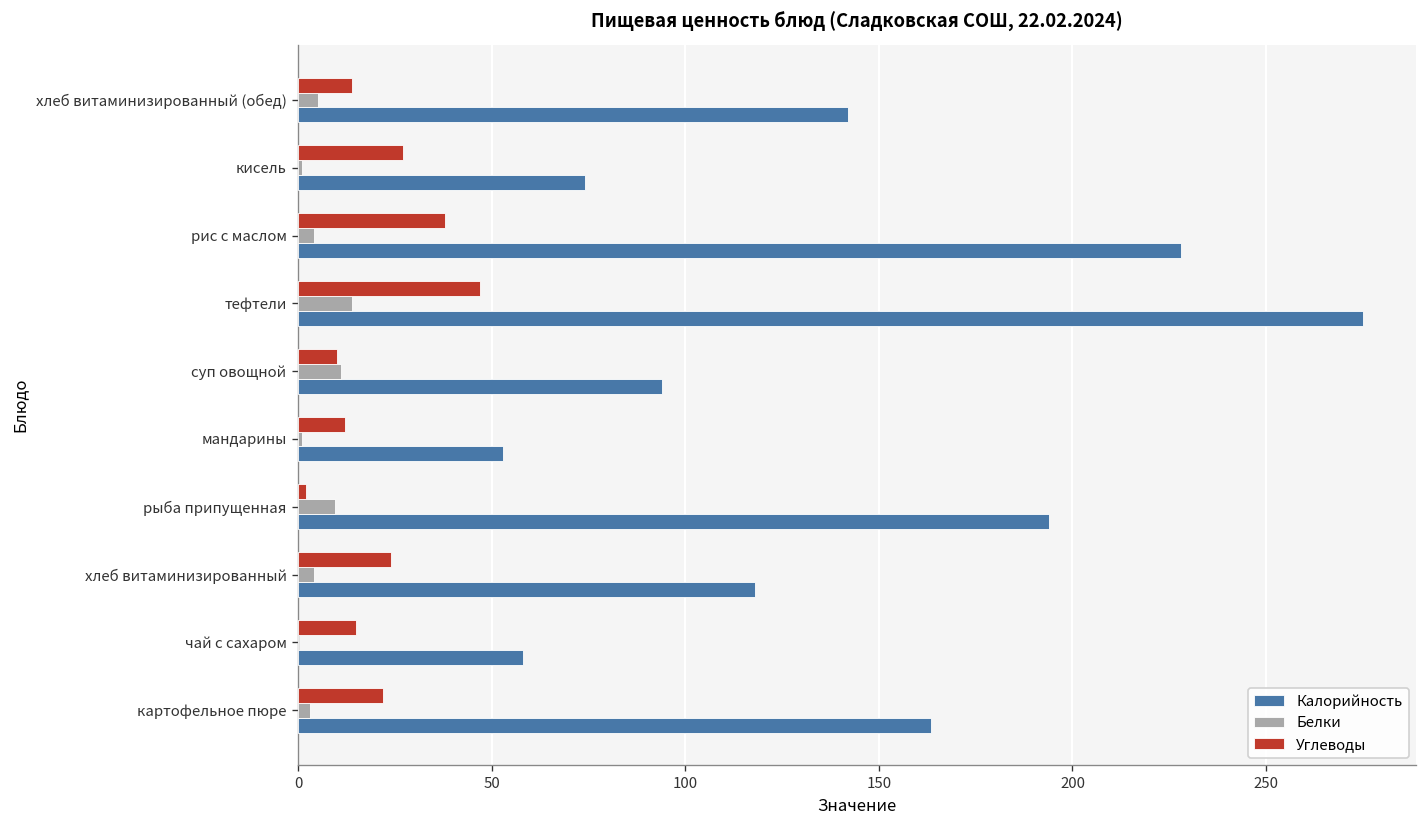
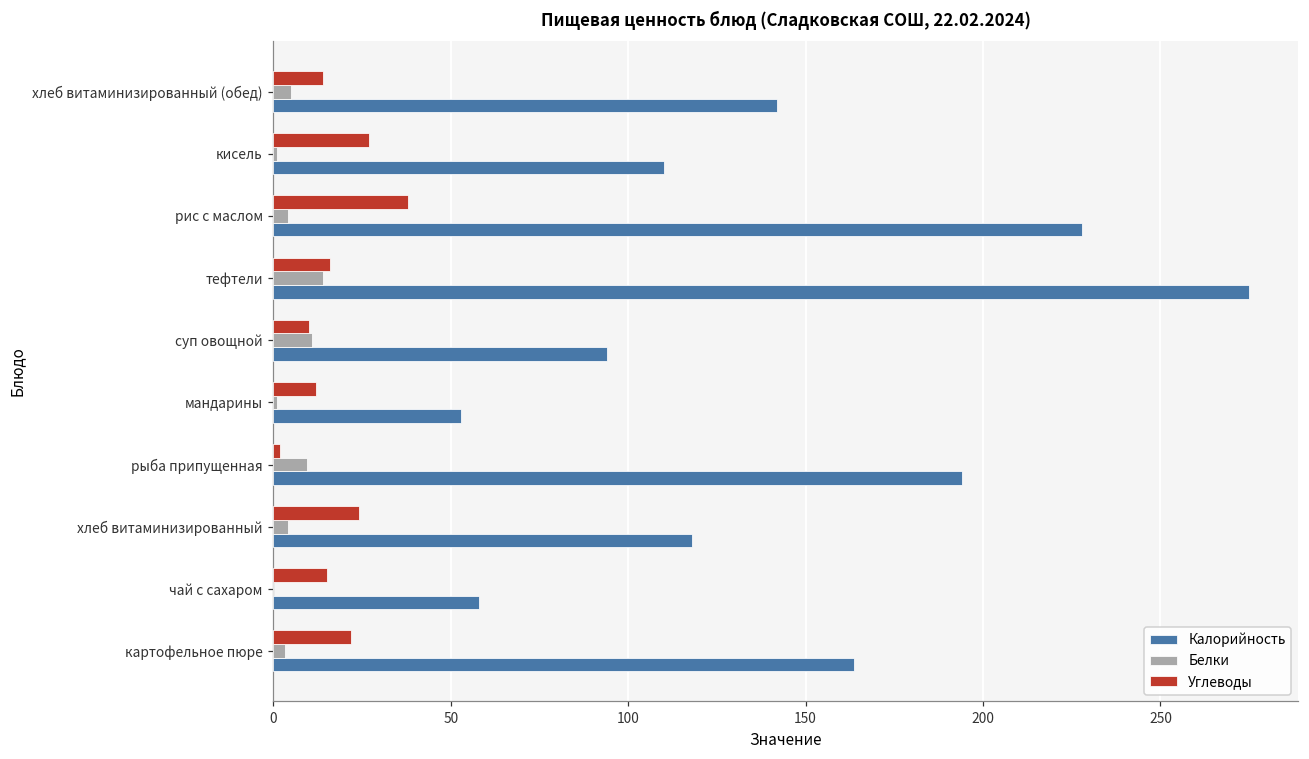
Калорийность, кисель: 74 -> 110
Углеводы, тефтели: 47 -> 16
